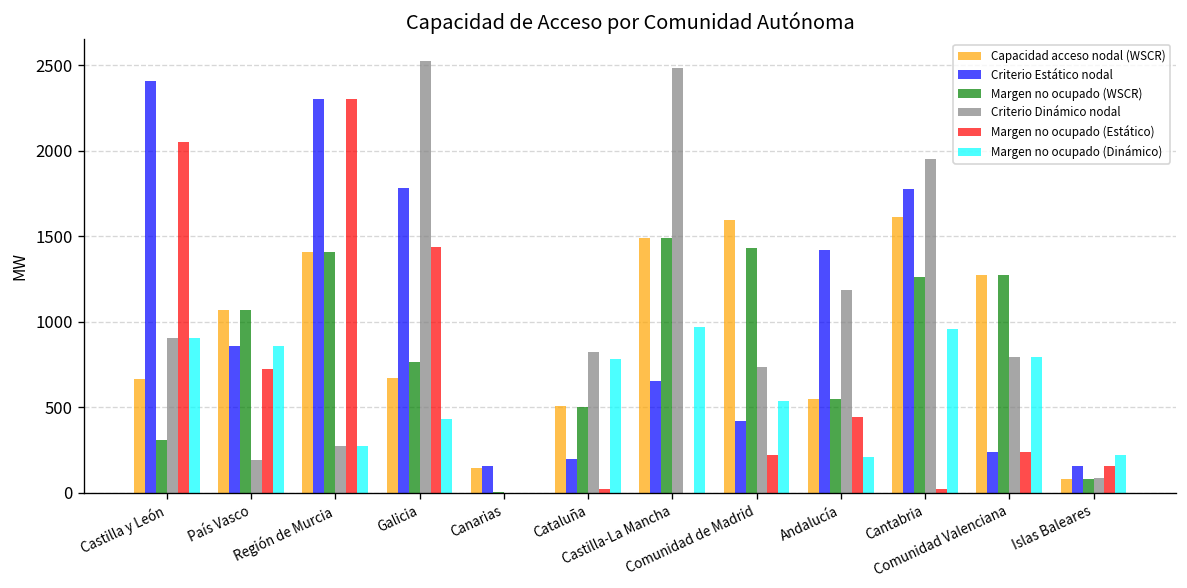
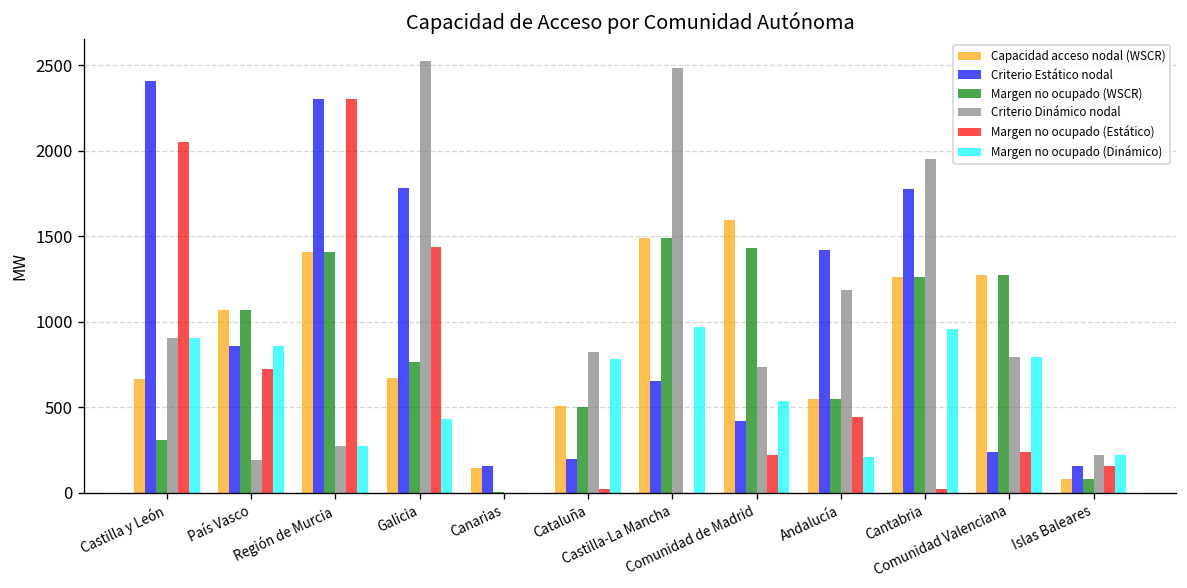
Capacidad acceso nodal (WSCR), Cantabria: 1610 -> 1260
Criterio Dinámico nodal, Islas Baleares: 80 -> 220
